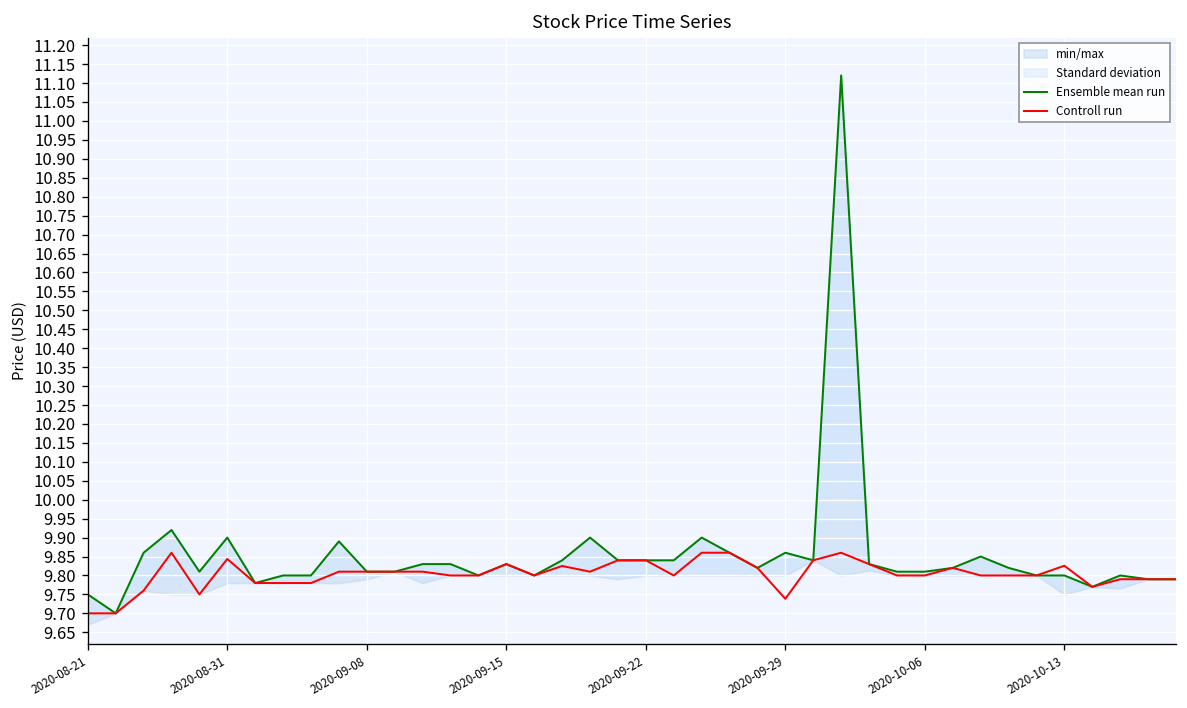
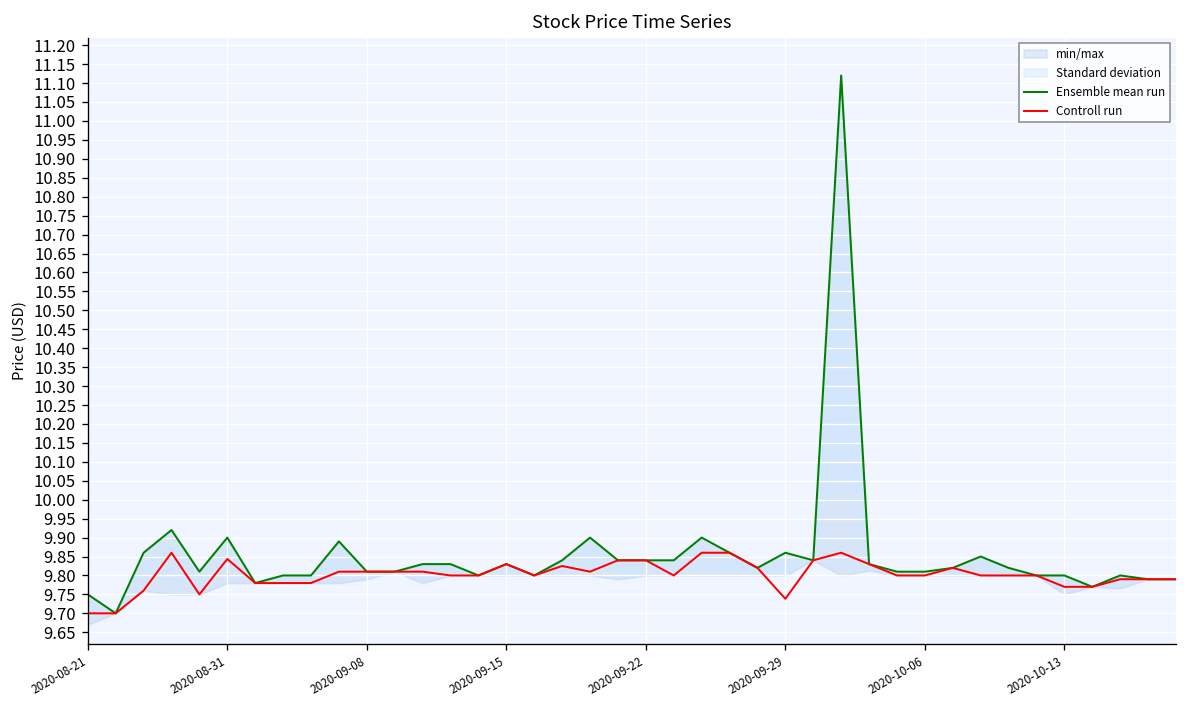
Controll run, 2020-10-13: 9.83 -> 9.77
